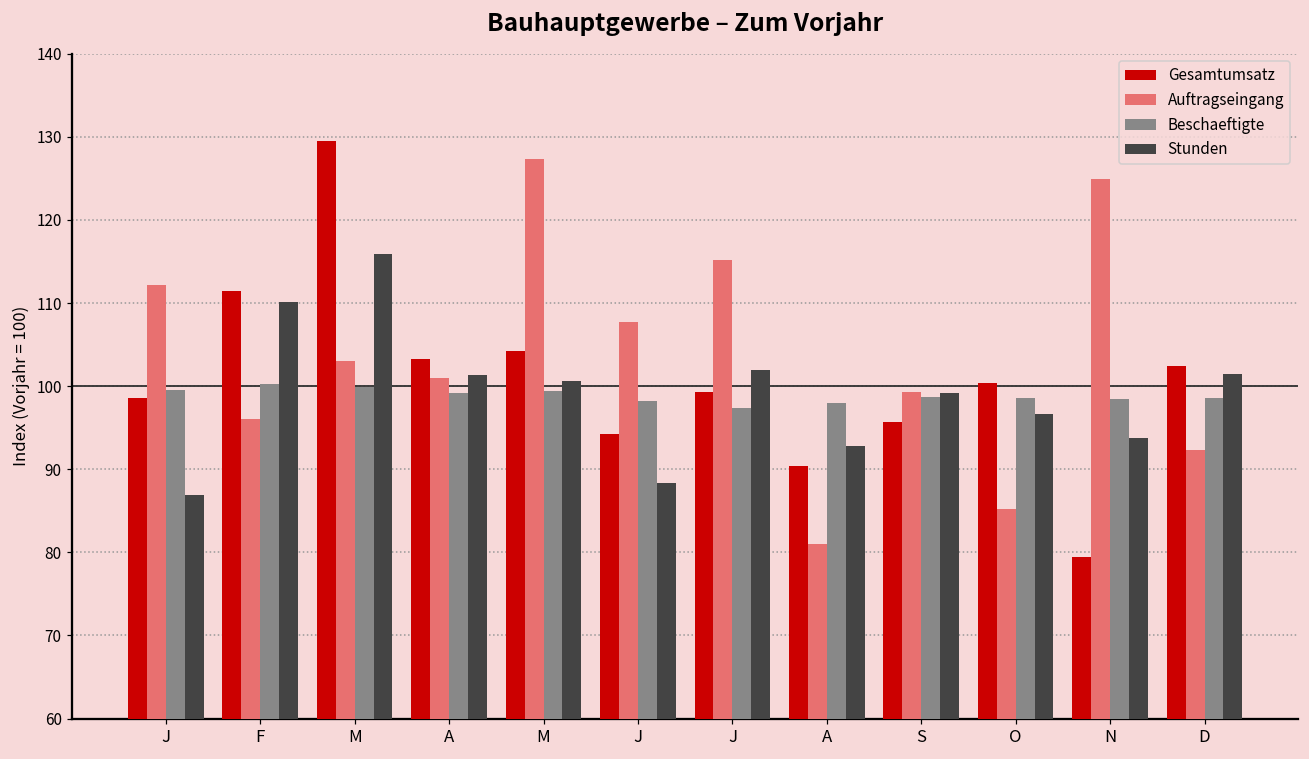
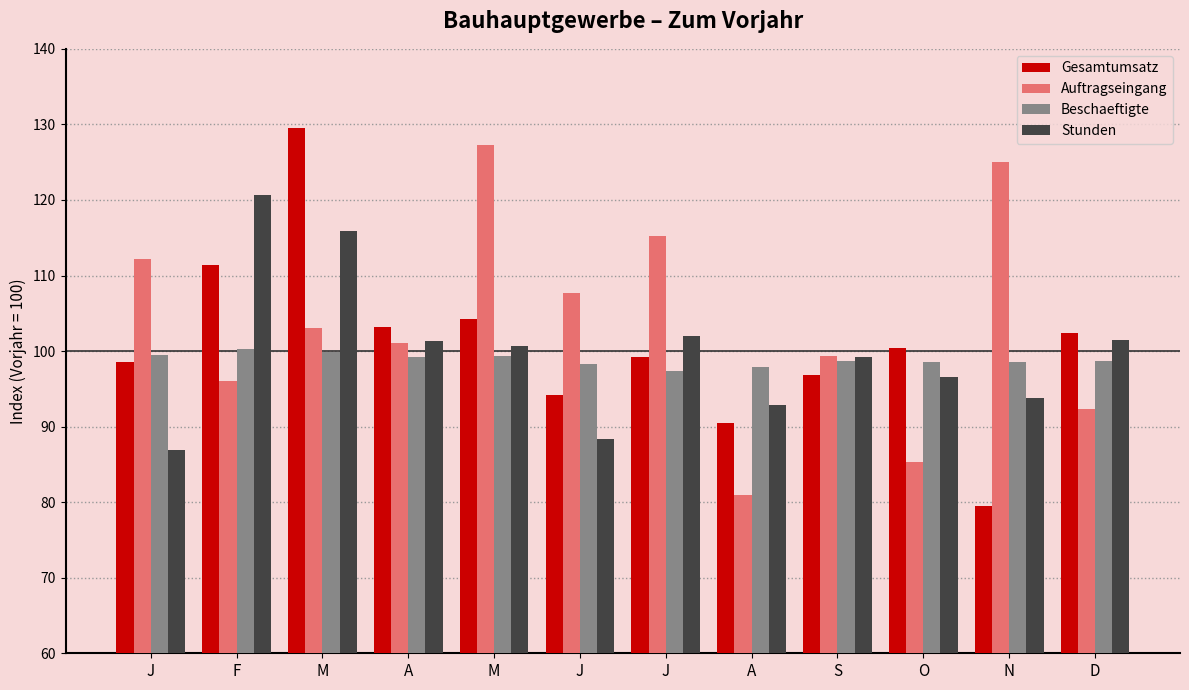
Stunden, F: 110 -> 121
Gesamtumsatz, S: 96 -> 97
